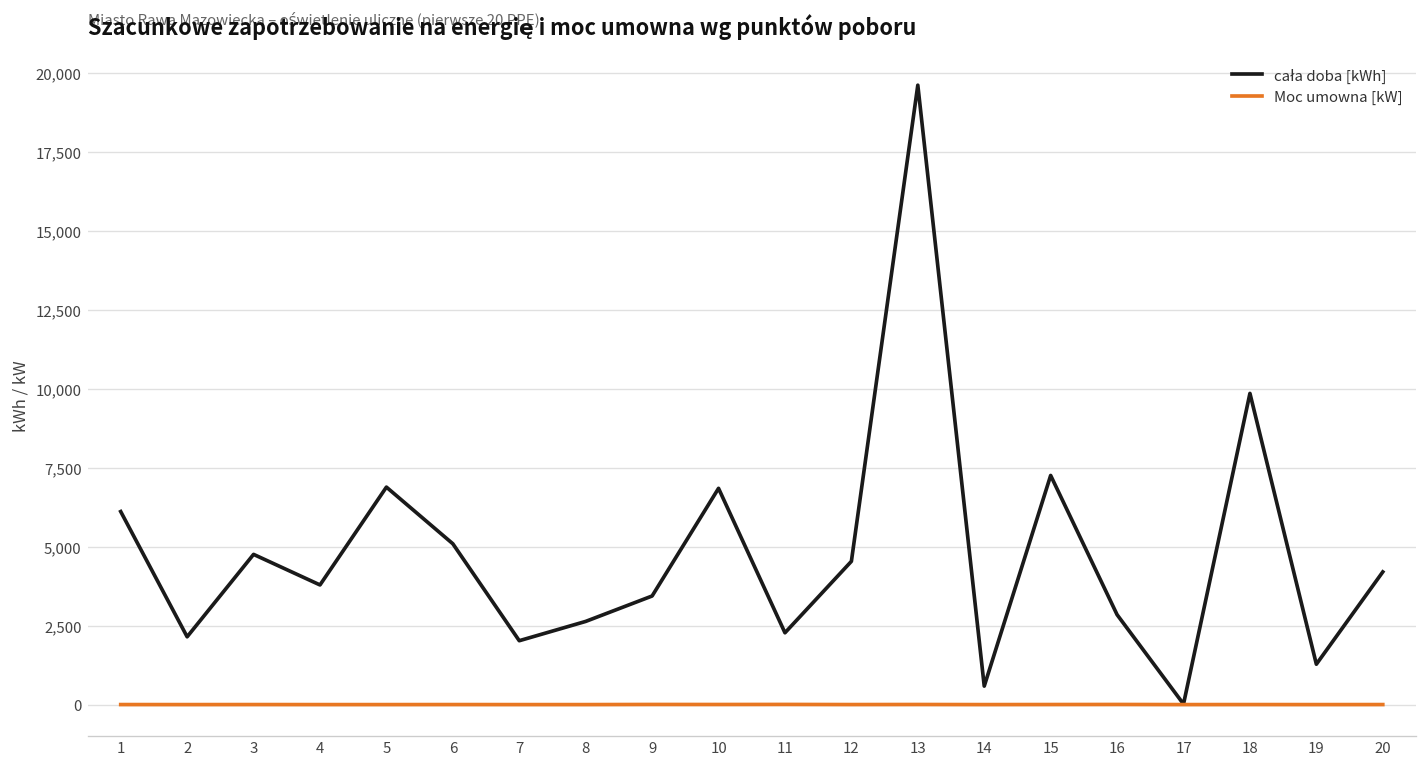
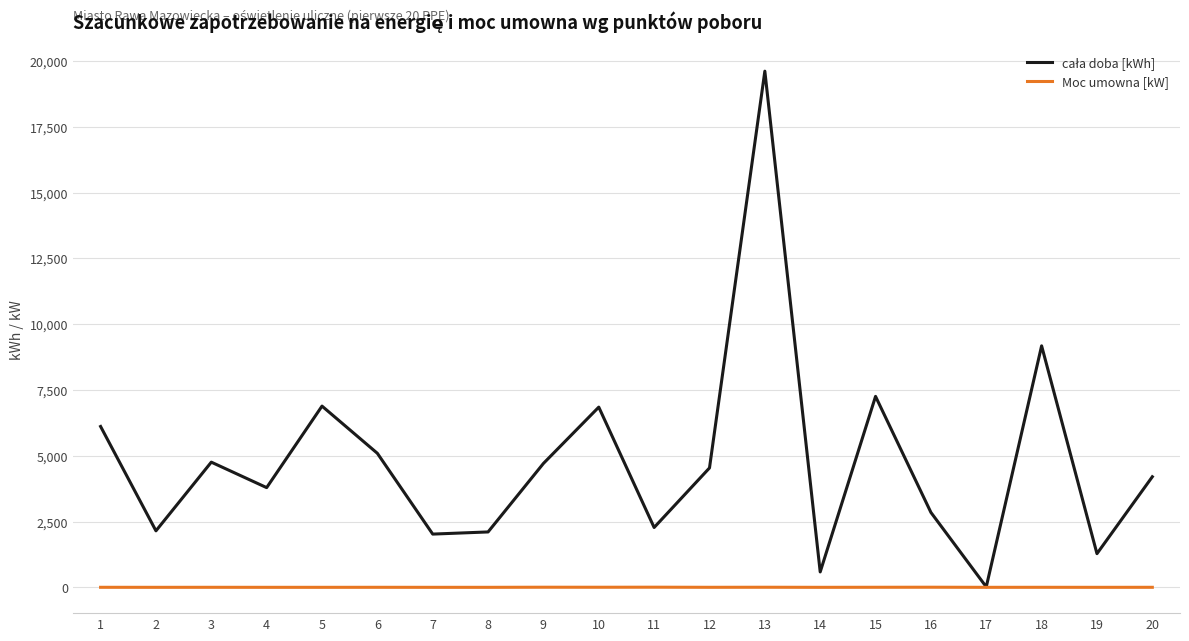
cała doba [kWh], 8: 2,600 -> 2,100
cała doba [kWh], 9: 3,400 -> 4,700
cała doba [kWh], 18: 9,900 -> 9,200
